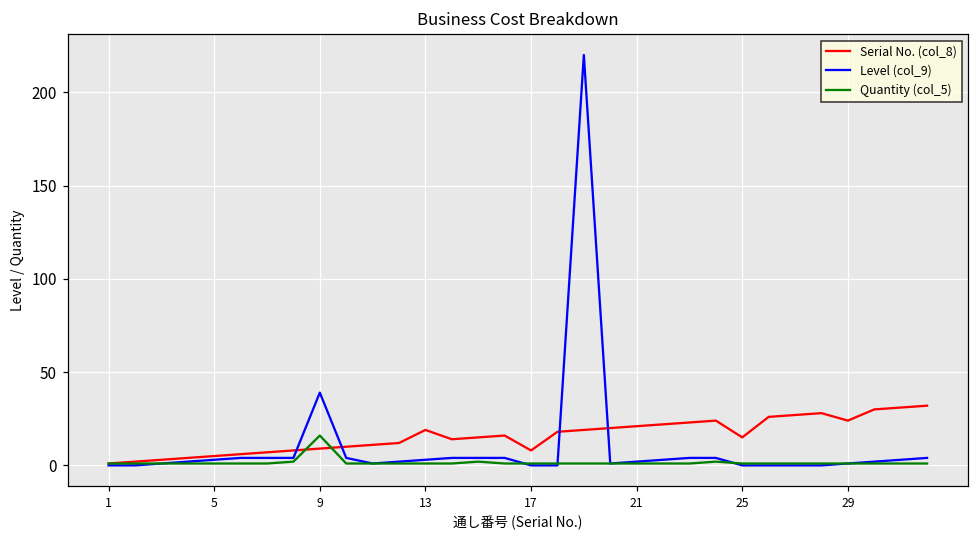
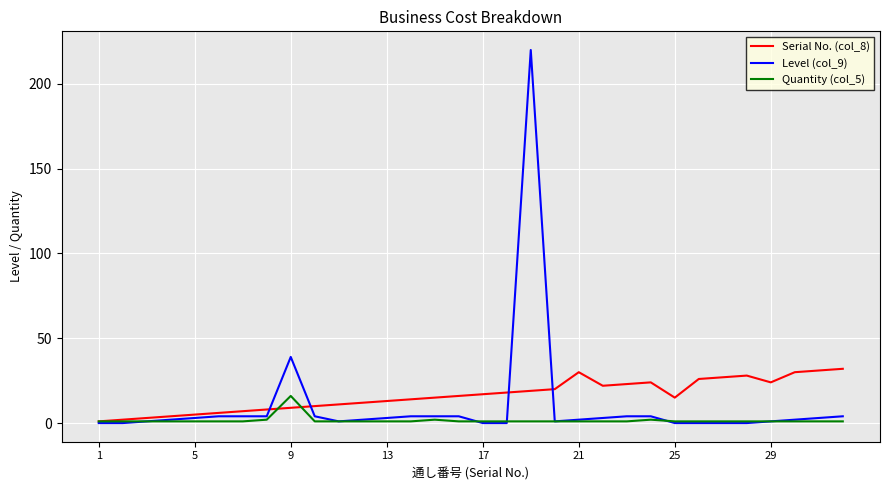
Serial No. (col_8), 13: 19 -> 13
Serial No. (col_8), 17: 8 -> 17
Serial No. (col_8), 21: 21 -> 30
